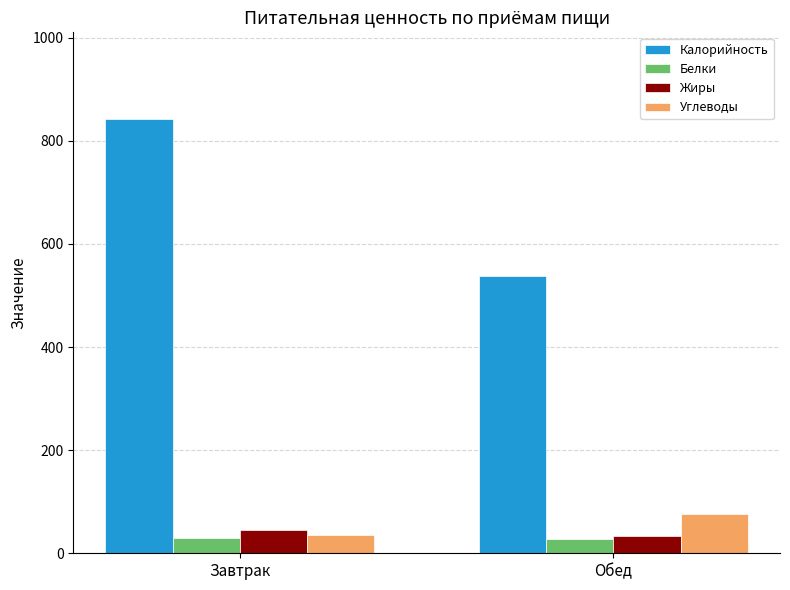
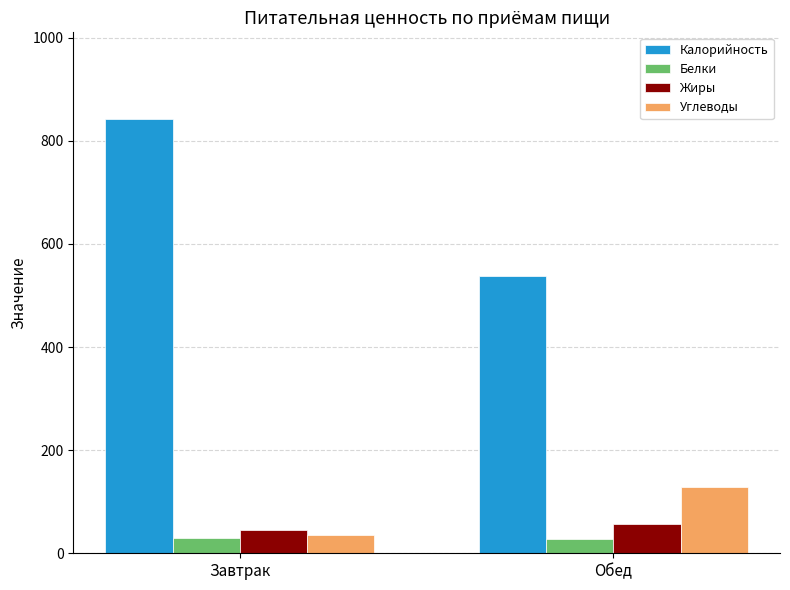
Жиры, Обед: 30 -> 60
Углеводы, Обед: 80 -> 130
